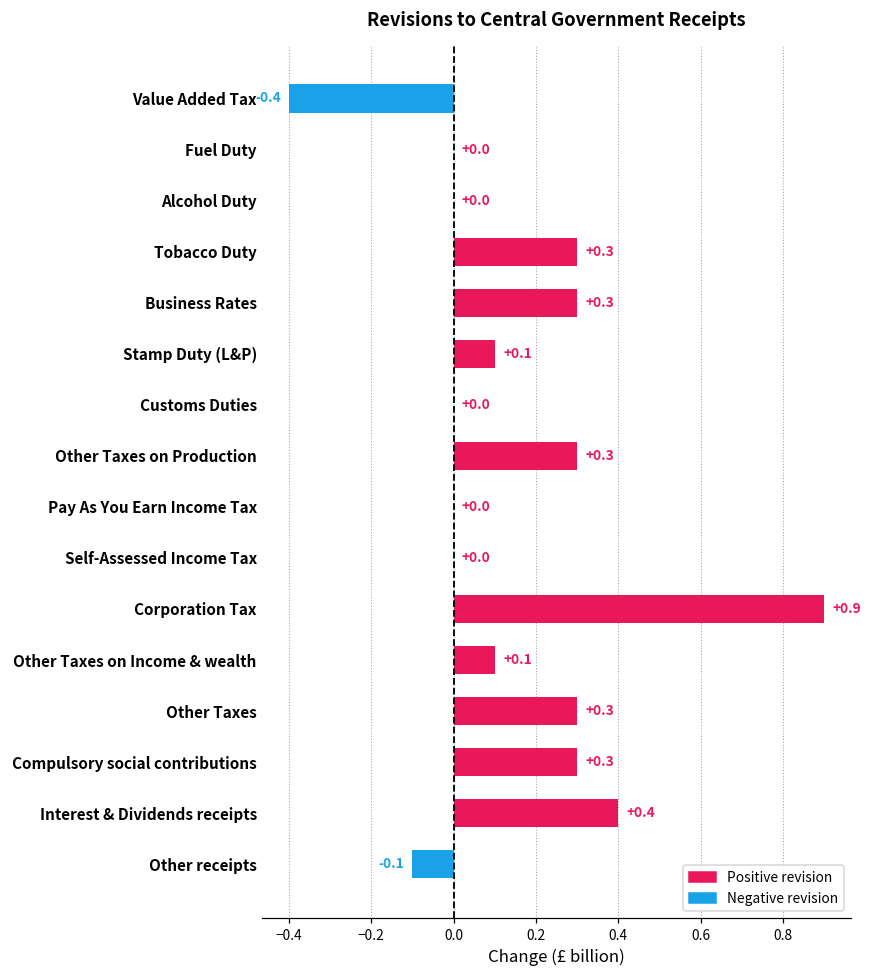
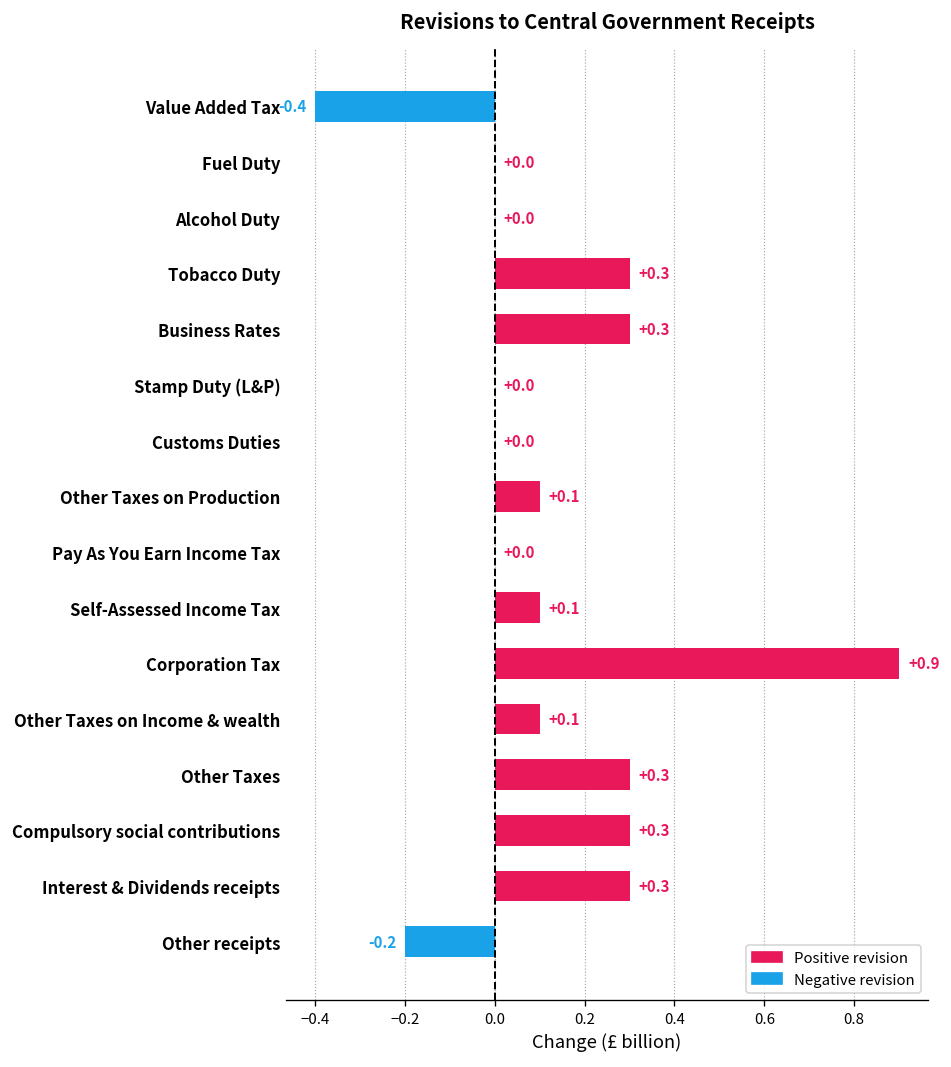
Stamp Duty (L&P): +0.1 -> +0.0
Other Taxes on Production: +0.3 -> +0.1
Self-Assessed Income Tax: +0.0 -> +0.1
Interest & Dividends receipts: +0.4 -> +0.3
Other receipts: -0.1 -> -0.2
